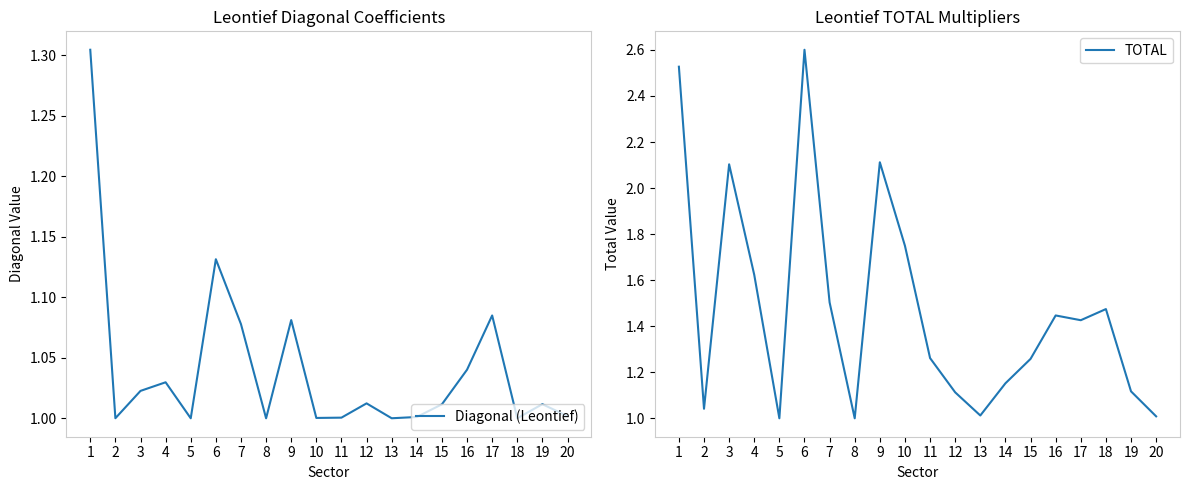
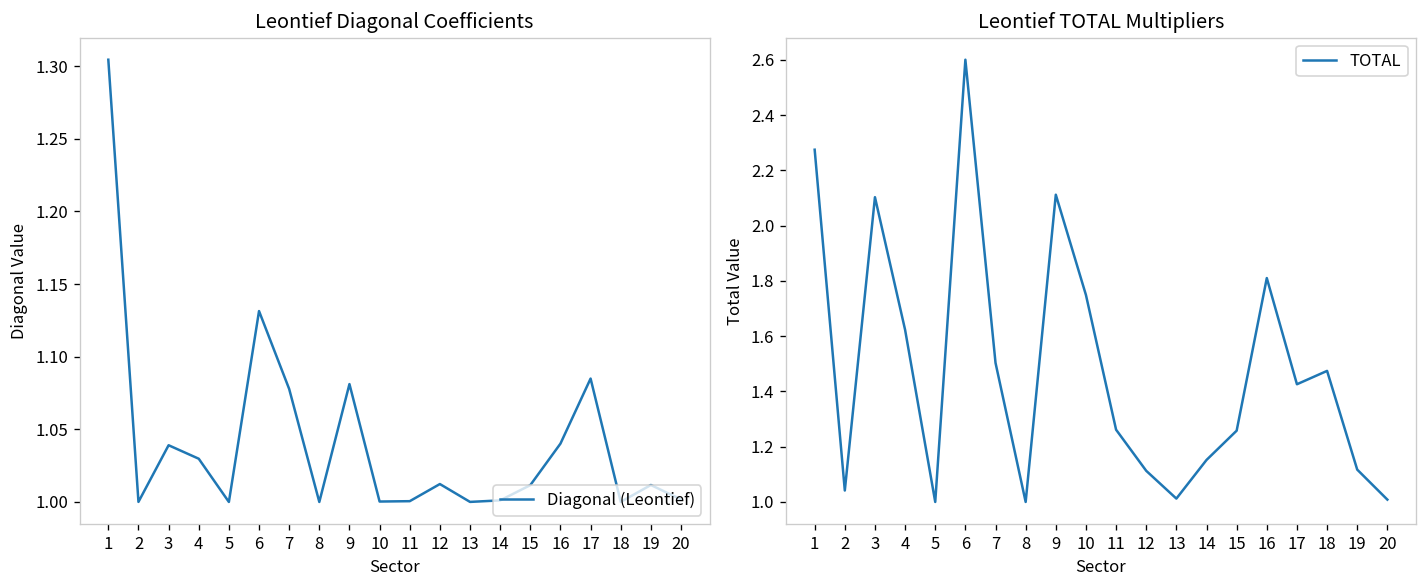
Leontief Diagonal Coefficients, 3: 1.023 -> 1.039
Leontief TOTAL Multipliers, 1: 2.53 -> 2.27
Leontief TOTAL Multipliers, 16: 1.45 -> 1.81
